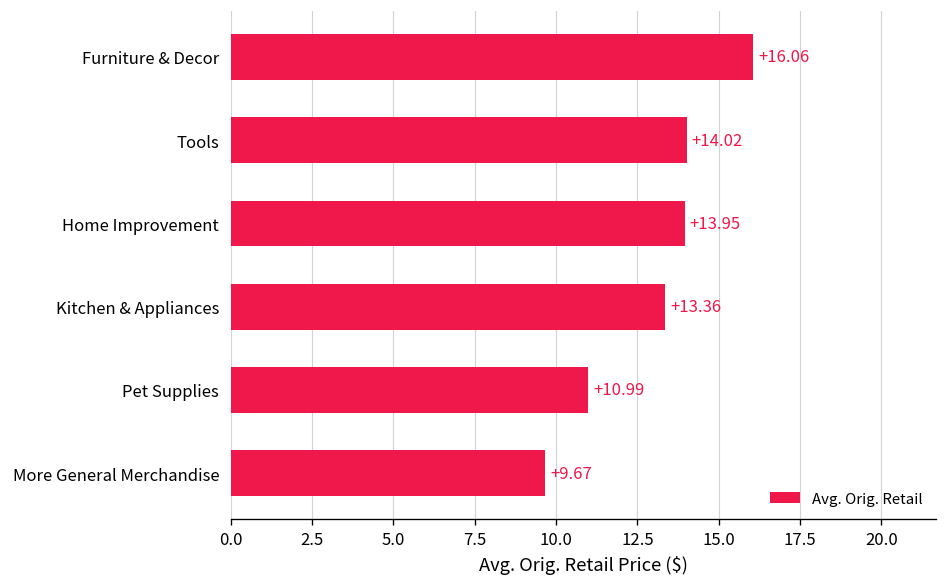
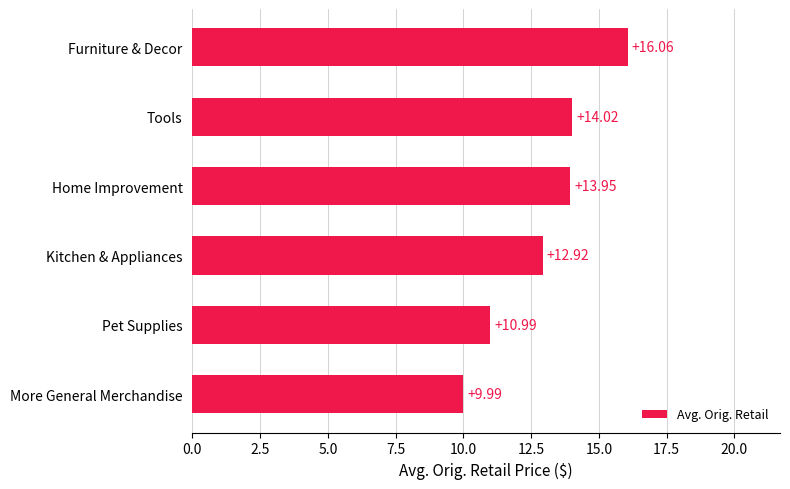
Kitchen & Appliances: +13.36 -> +12.92
More General Merchandise: +9.67 -> +9.99
